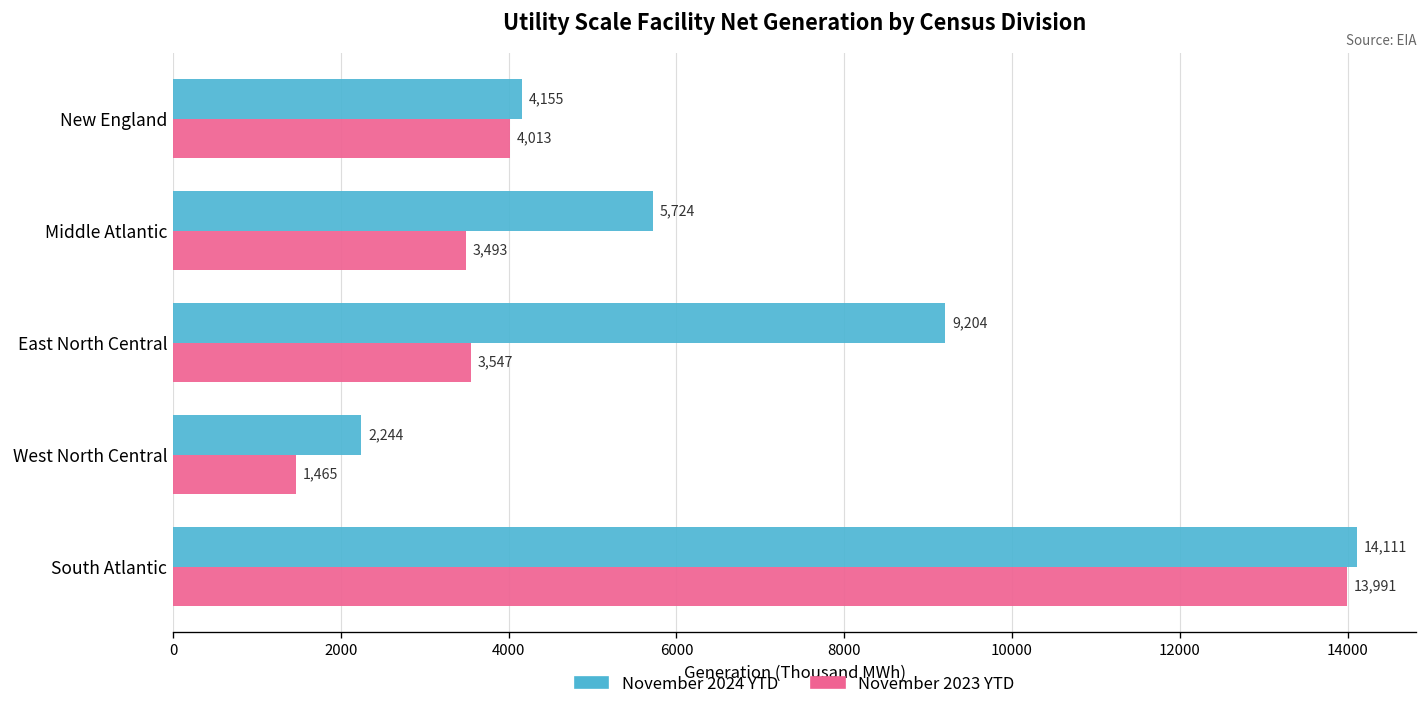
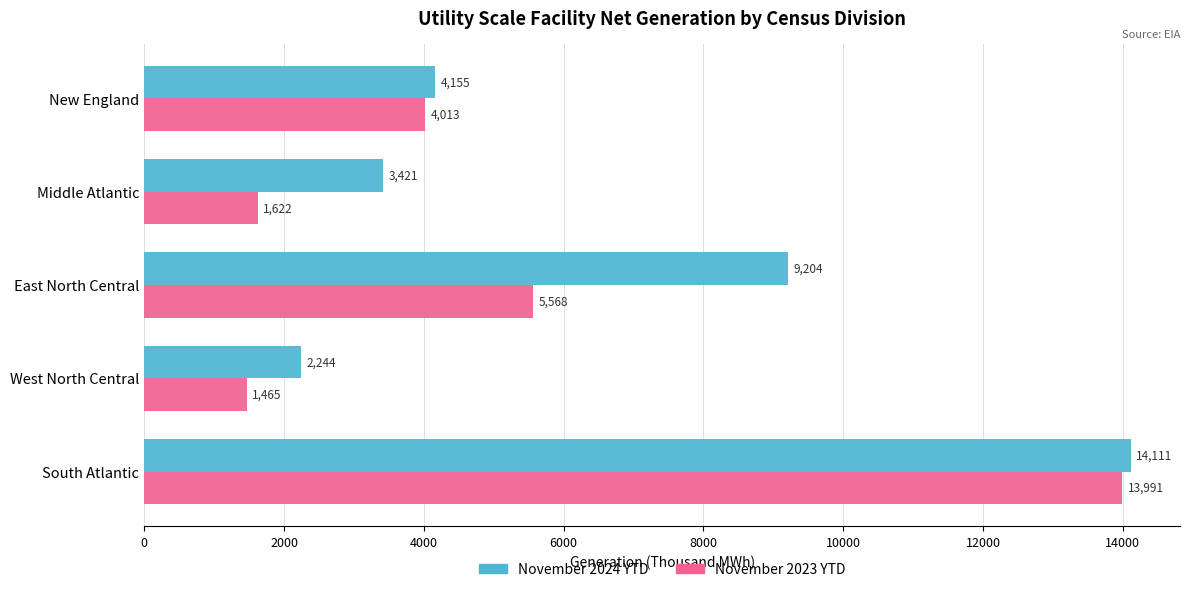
November 2024 YTD, Middle Atlantic: 5,724 -> 3,421
November 2023 YTD, Middle Atlantic: 3,493 -> 1,622
November 2023 YTD, East North Central: 3,547 -> 5,568
